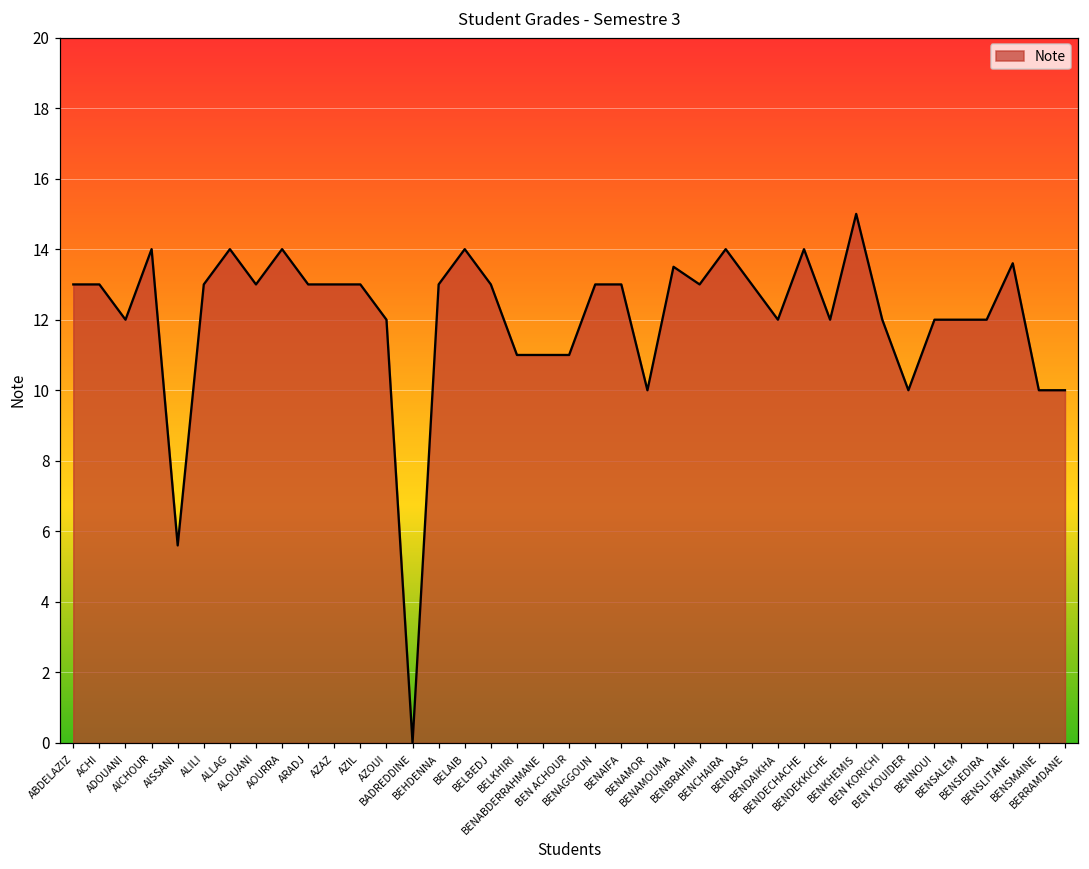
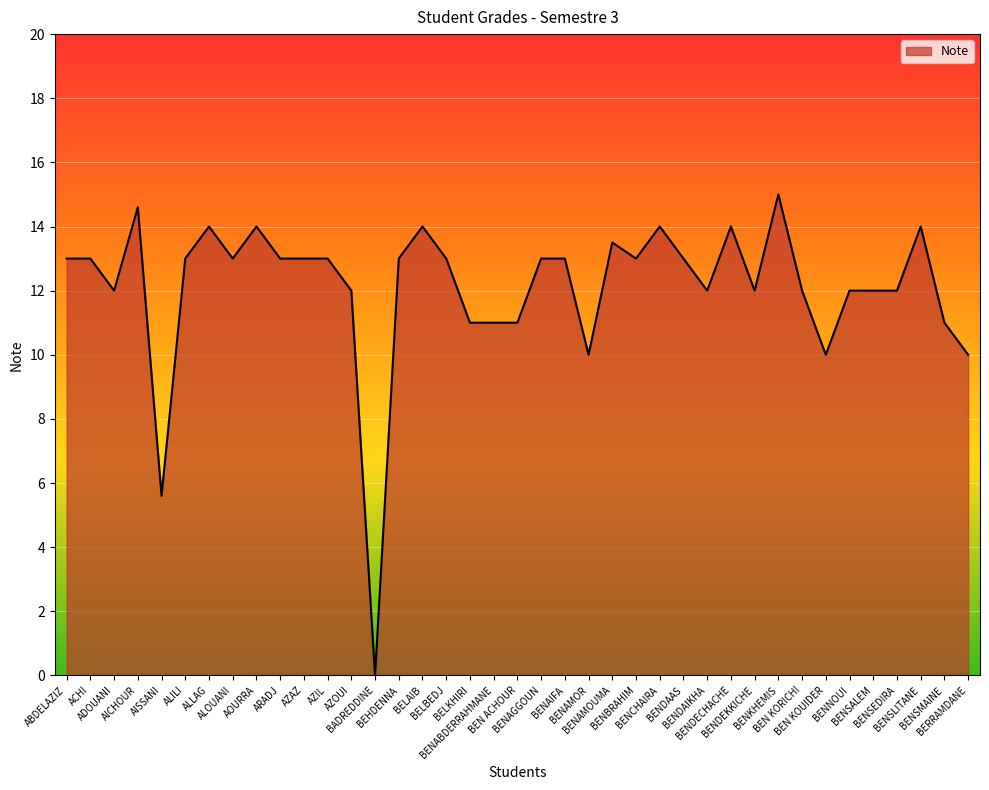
AICHOUR: 14.0 -> 14.6
BENSLITANE: 13.6 -> 14.0
BENSMAINE: 10 -> 11
